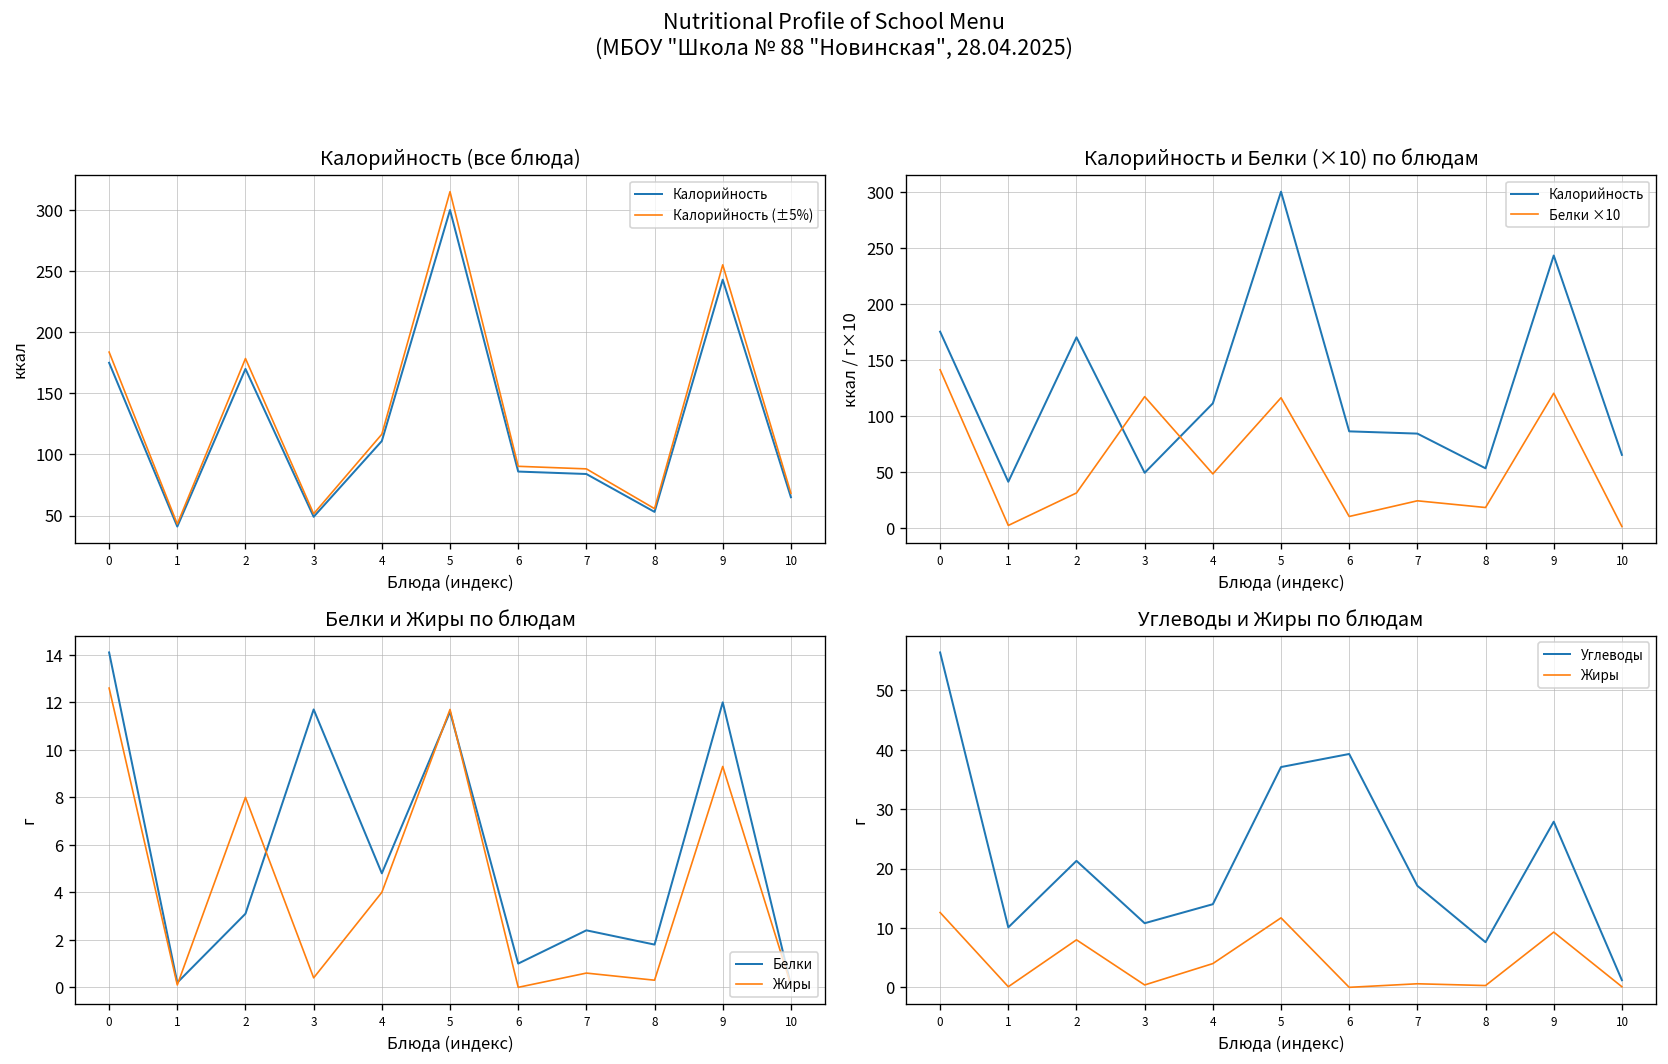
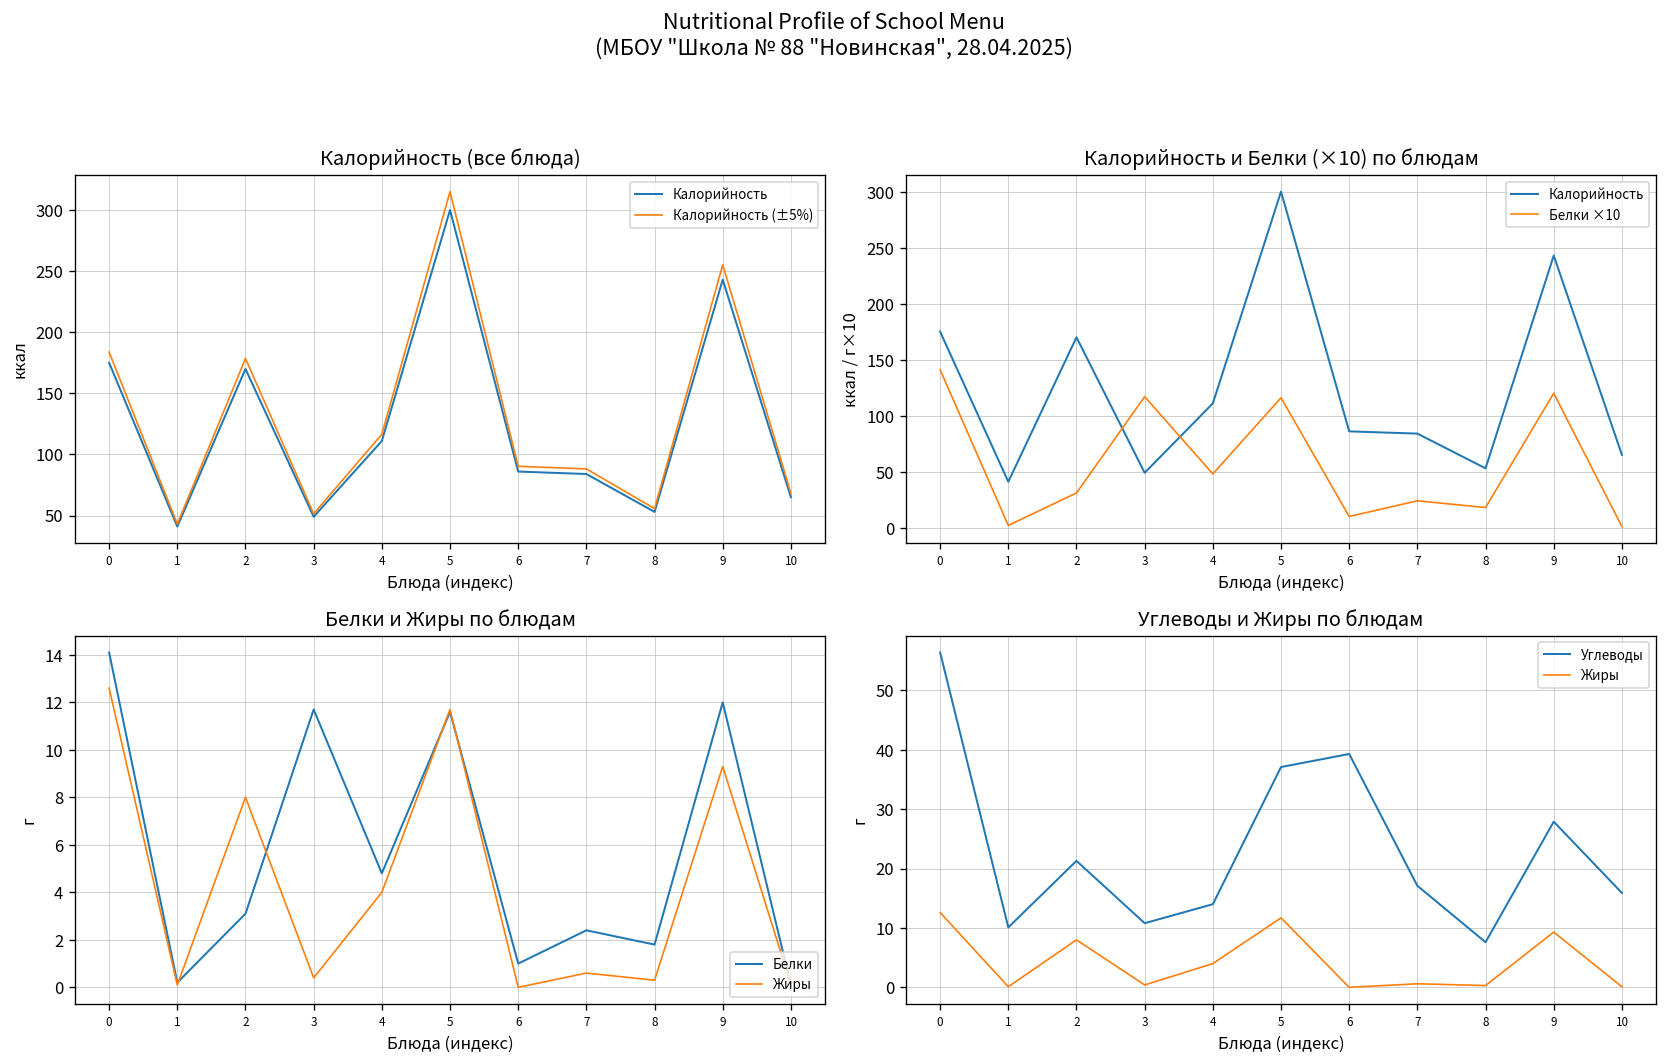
Углеводы и Жиры по блюдам, Углеводы, 10: 1 -> 16
